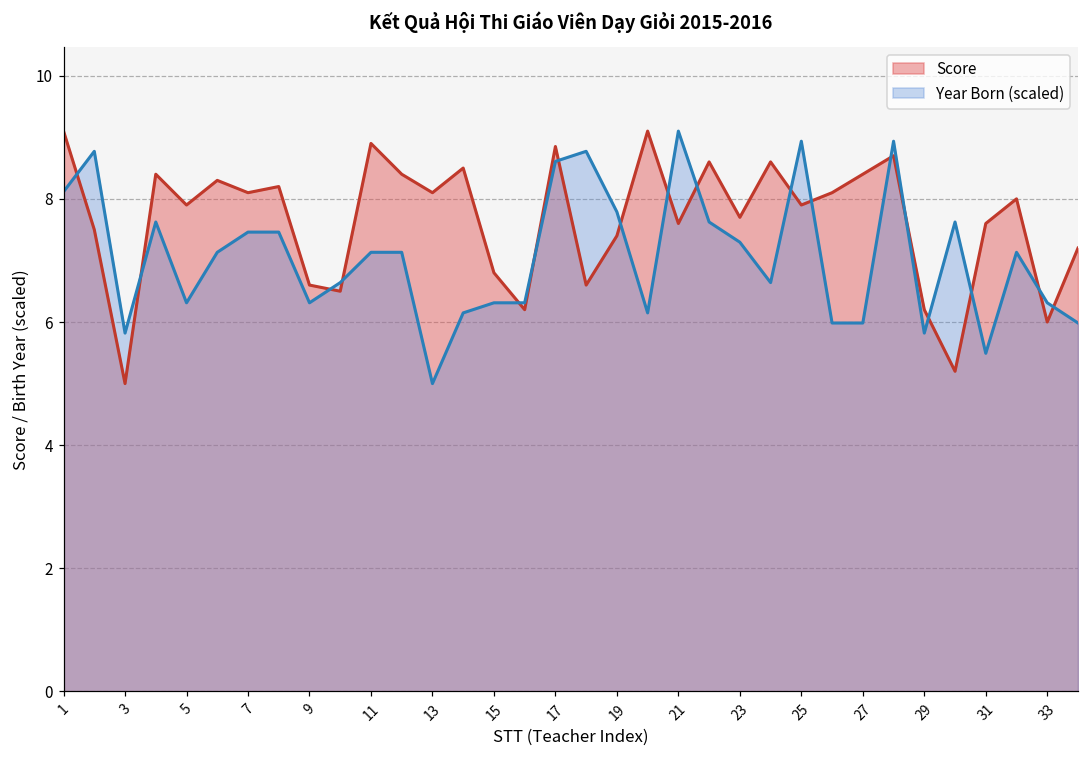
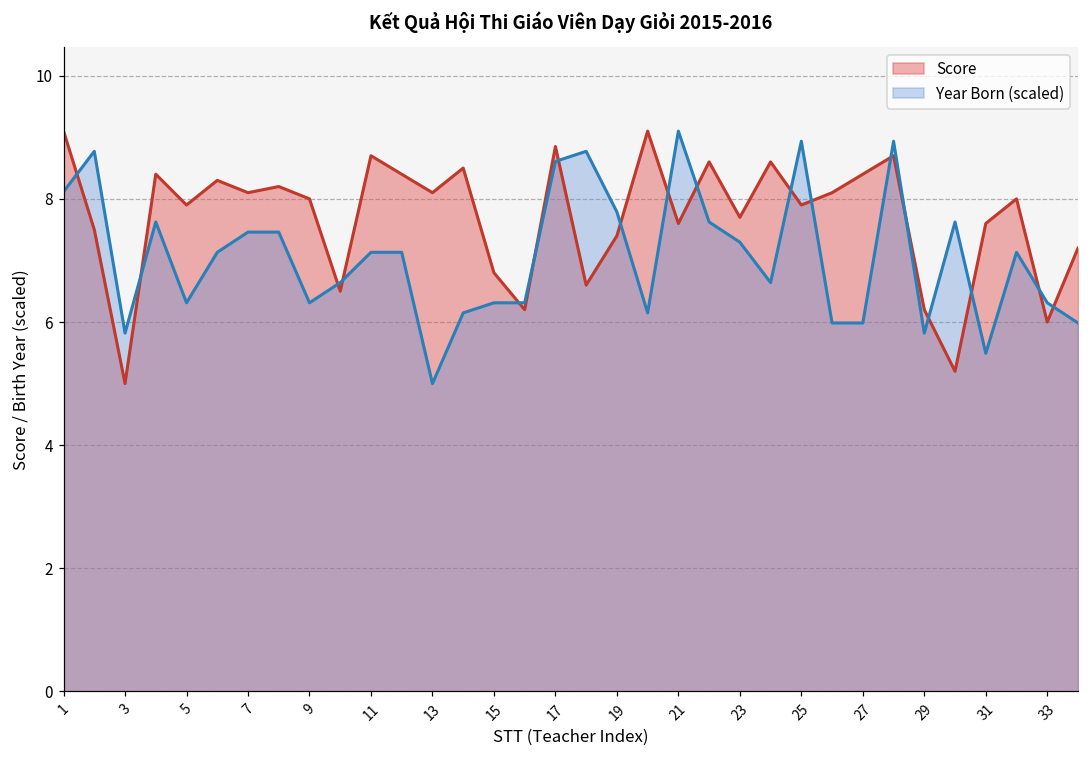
Score, 9: 6.6 -> 8.0
Score, 11: 8.9 -> 8.7
